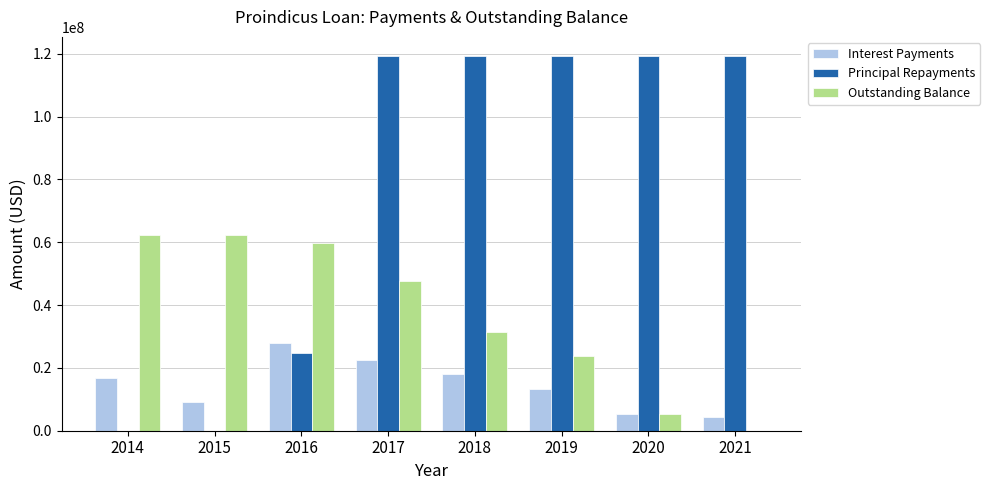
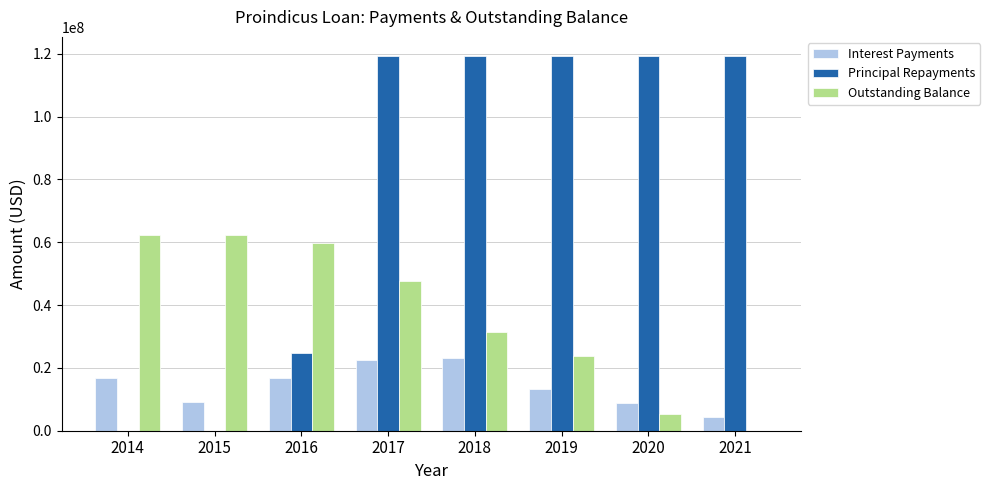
Interest Payments, 2016: 28000000 -> 17000000
Interest Payments, 2018: 18000000 -> 23000000
Interest Payments, 2020: 5000000 -> 9000000
